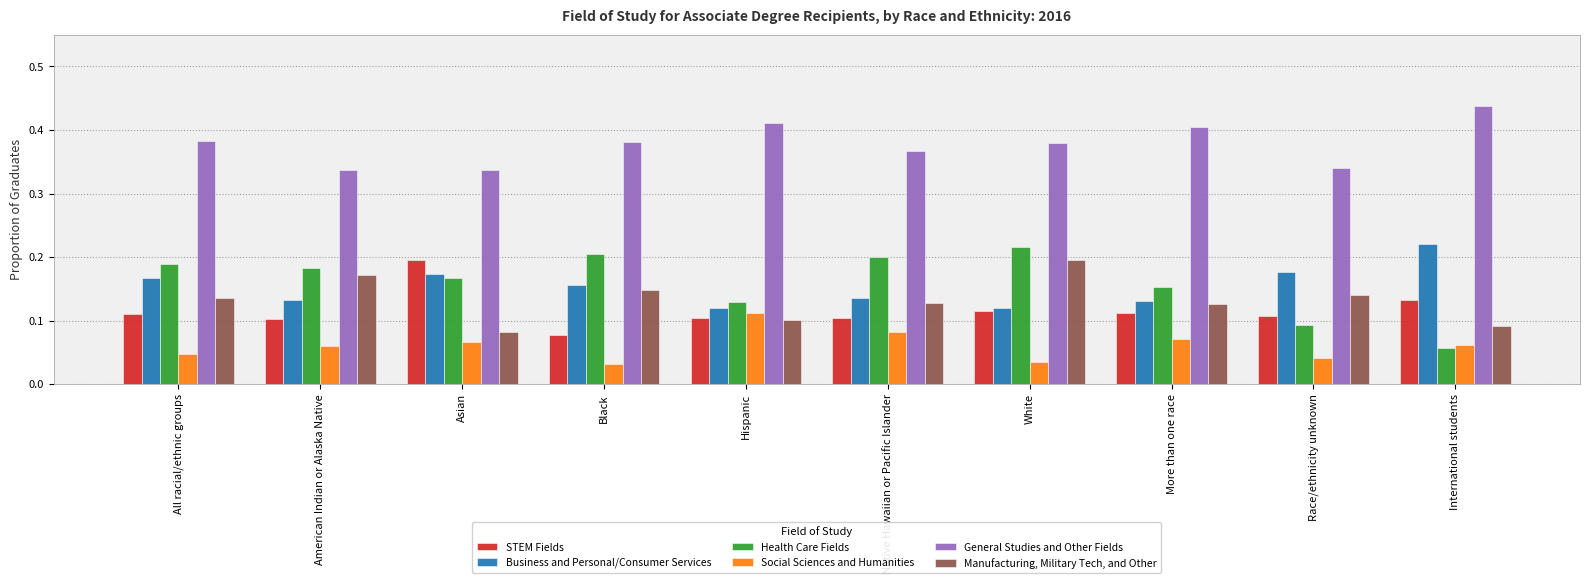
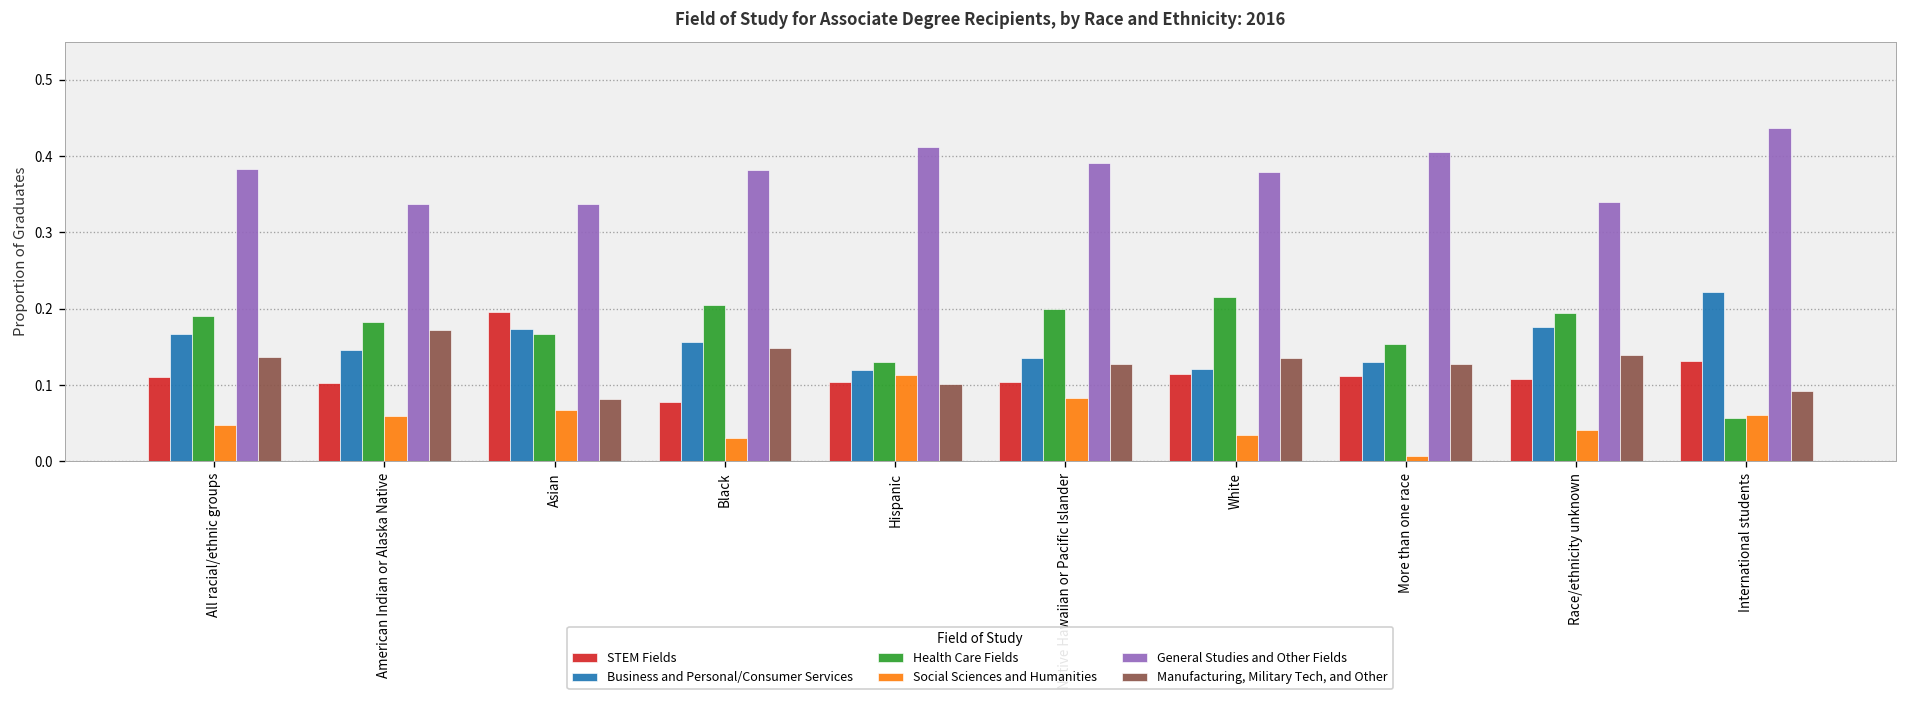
Business and Personal/Consumer Services, American Indian or Alaska Native: 0.13 -> 0.15
General Studies and Other Fields, Native Hawaiian or Pacific Islander: 0.37 -> 0.39
Manufacturing, Military Tech, and Other, White: 0.19 -> 0.14
Social Sciences and Humanities, More than one race: 0.07 -> 0.01
Health Care Fields, Race/ethnicity unknown: 0.09 -> 0.19
